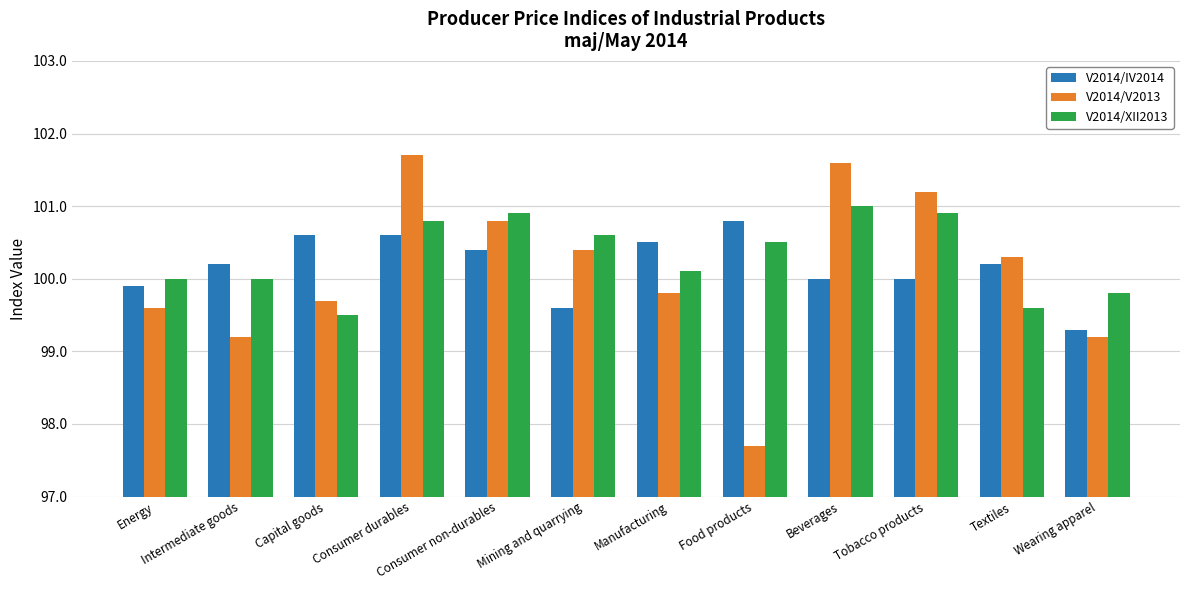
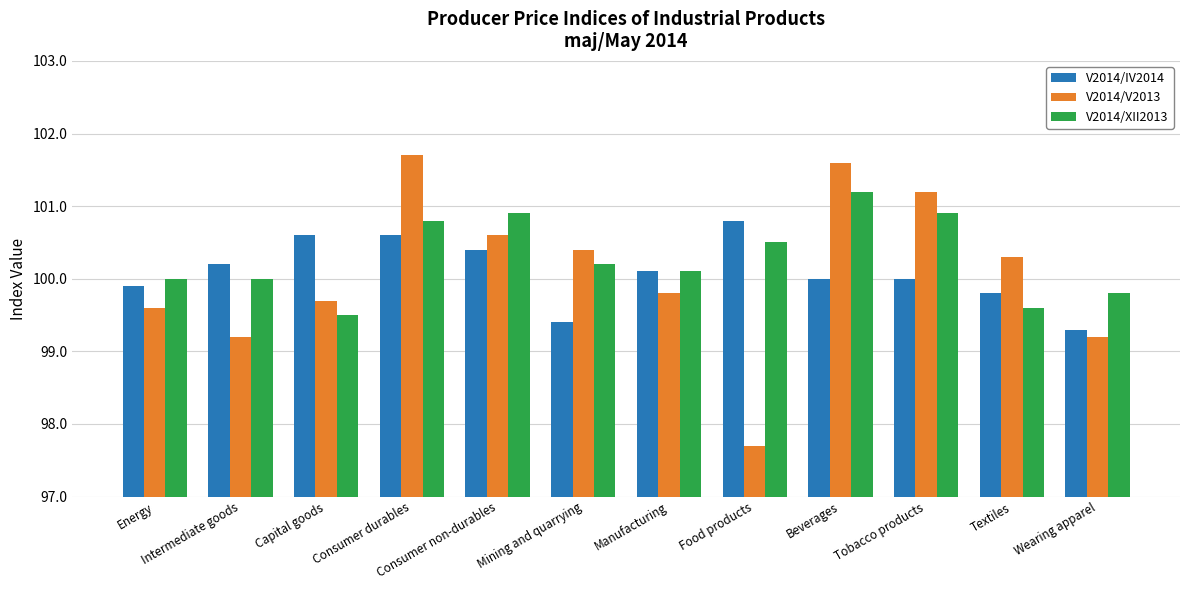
V2014/V2013, Consumer non-durables: 100.8 -> 100.6
V2014/IV2014, Mining and quarrying: 99.6 -> 99.4
V2014/XII2013, Mining and quarrying: 100.6 -> 100.2
V2014/IV2014, Manufacturing: 100.5 -> 100.1
V2014/XII2013, Beverages: 101.0 -> 101.2
V2014/IV2014, Textiles: 100.2 -> 99.8
